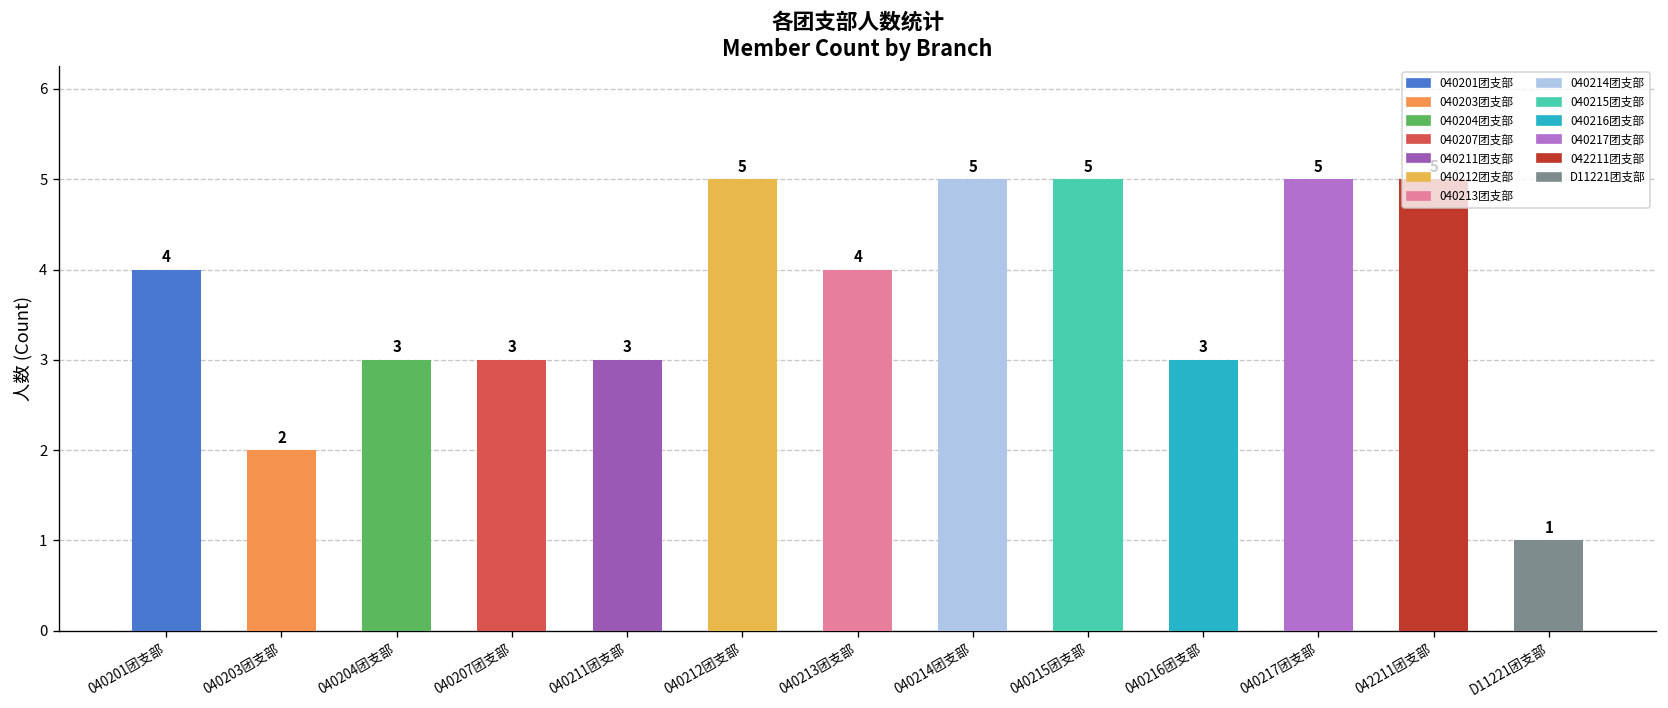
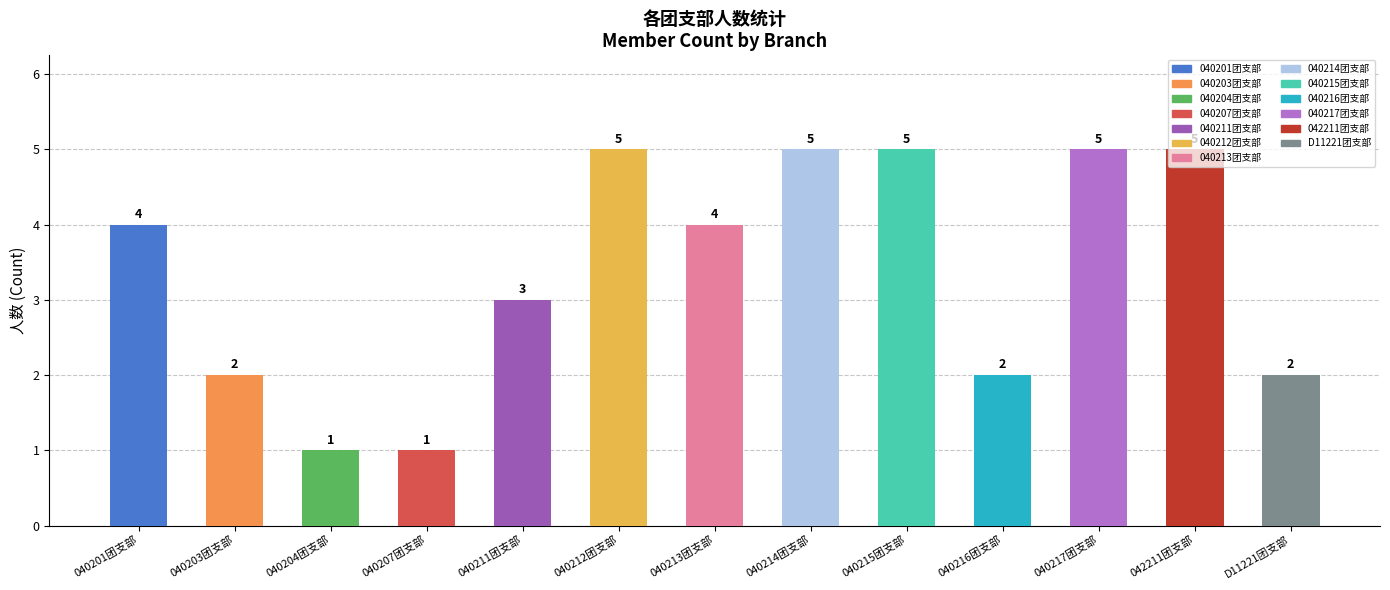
040204团支部: 3 -> 1
040207团支部: 3 -> 1
040216团支部: 3 -> 2
D11221团支部: 1 -> 2
